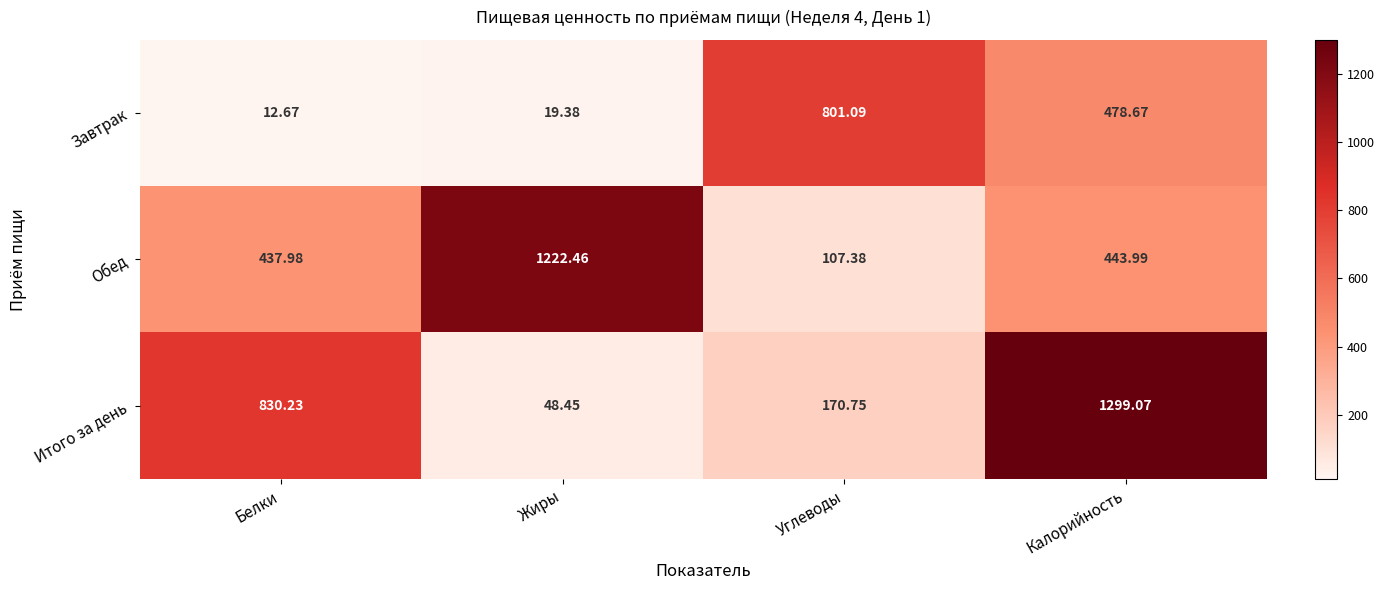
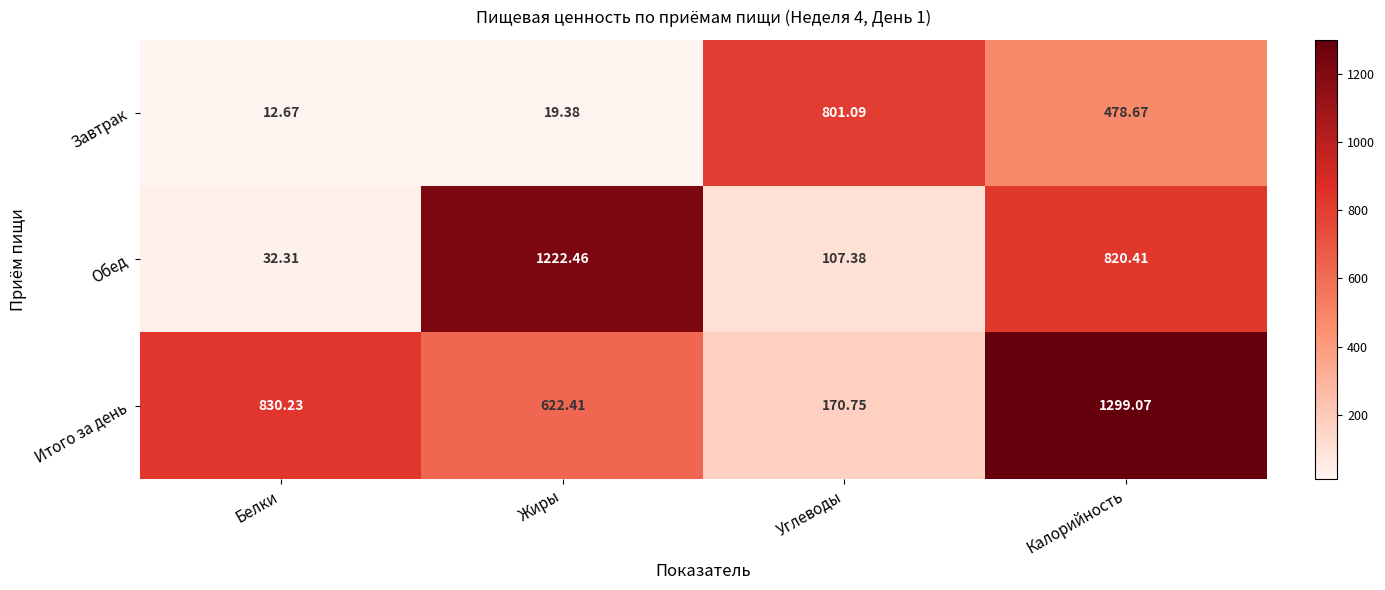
Обед, Белки: 437.98 -> 32.31
Обед, Калорийность: 443.99 -> 820.41
Итого за день, Жиры: 48.45 -> 622.41
